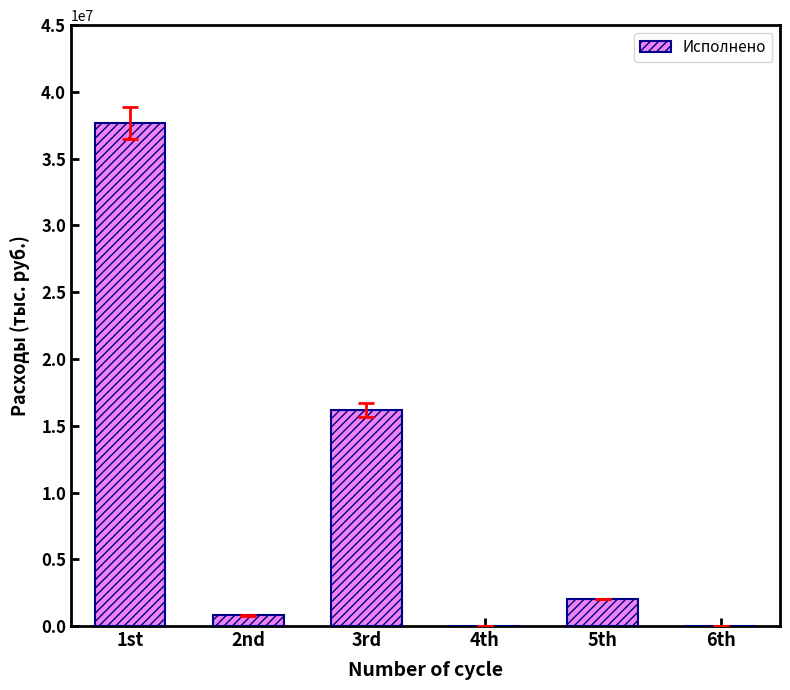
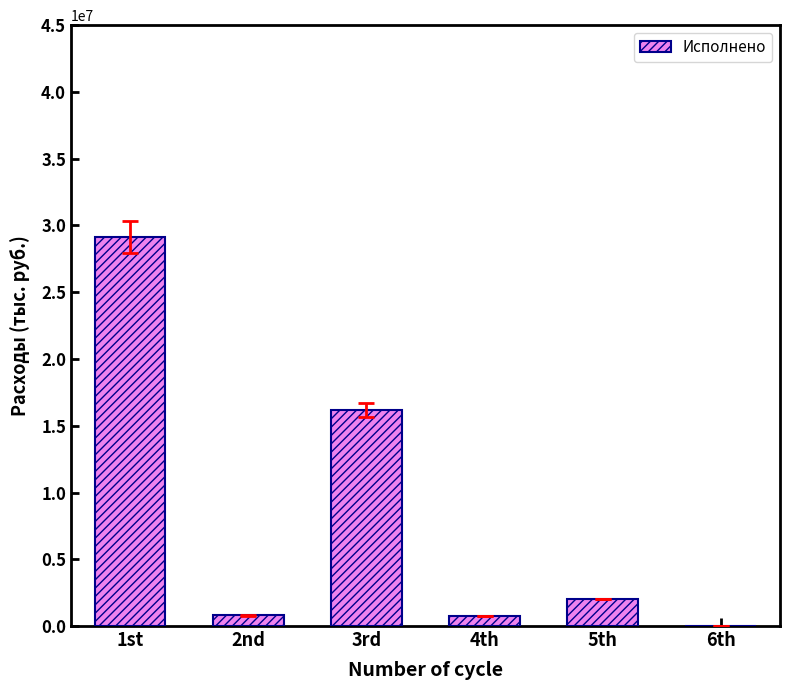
Исполнено, 1st: 37700000 -> 29100000
Исполнено, 4th: 0 -> 700000
